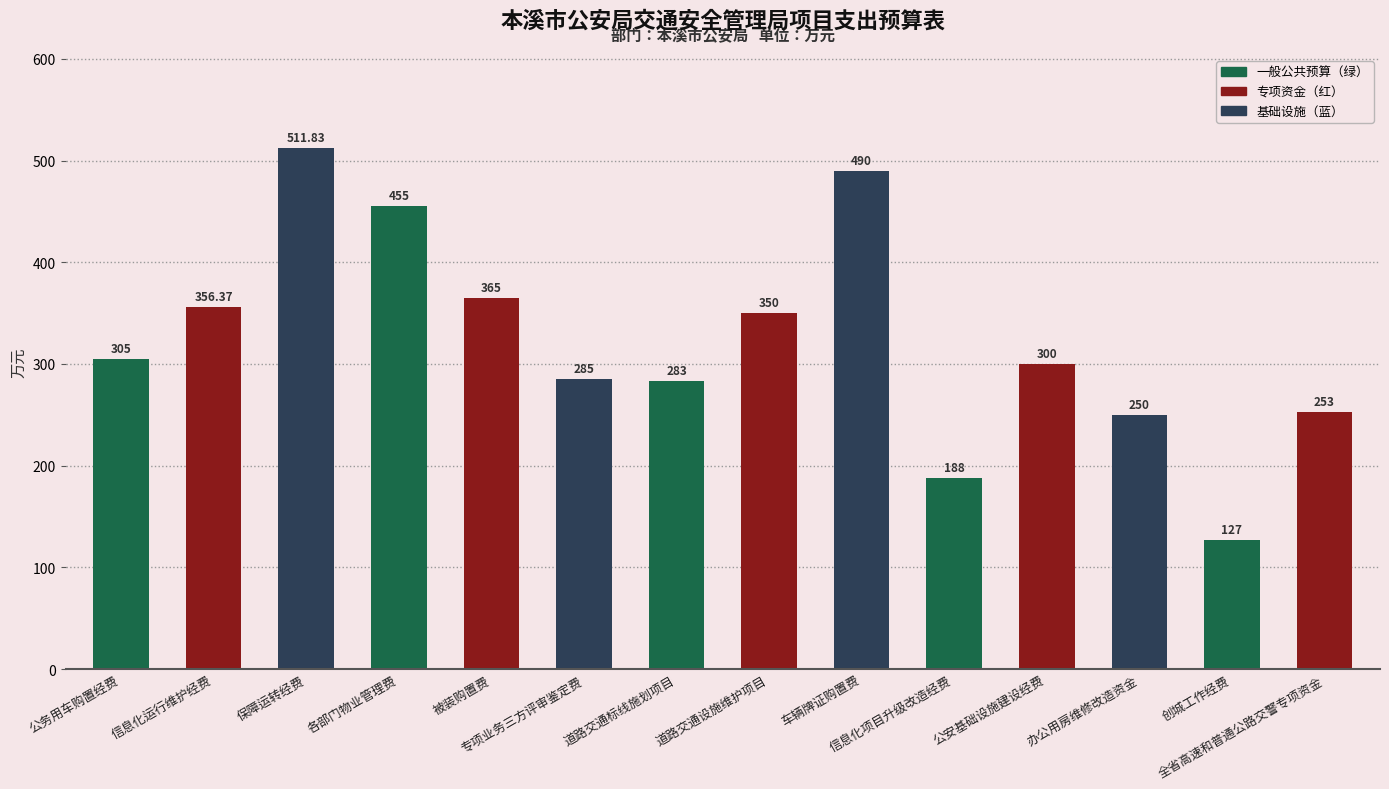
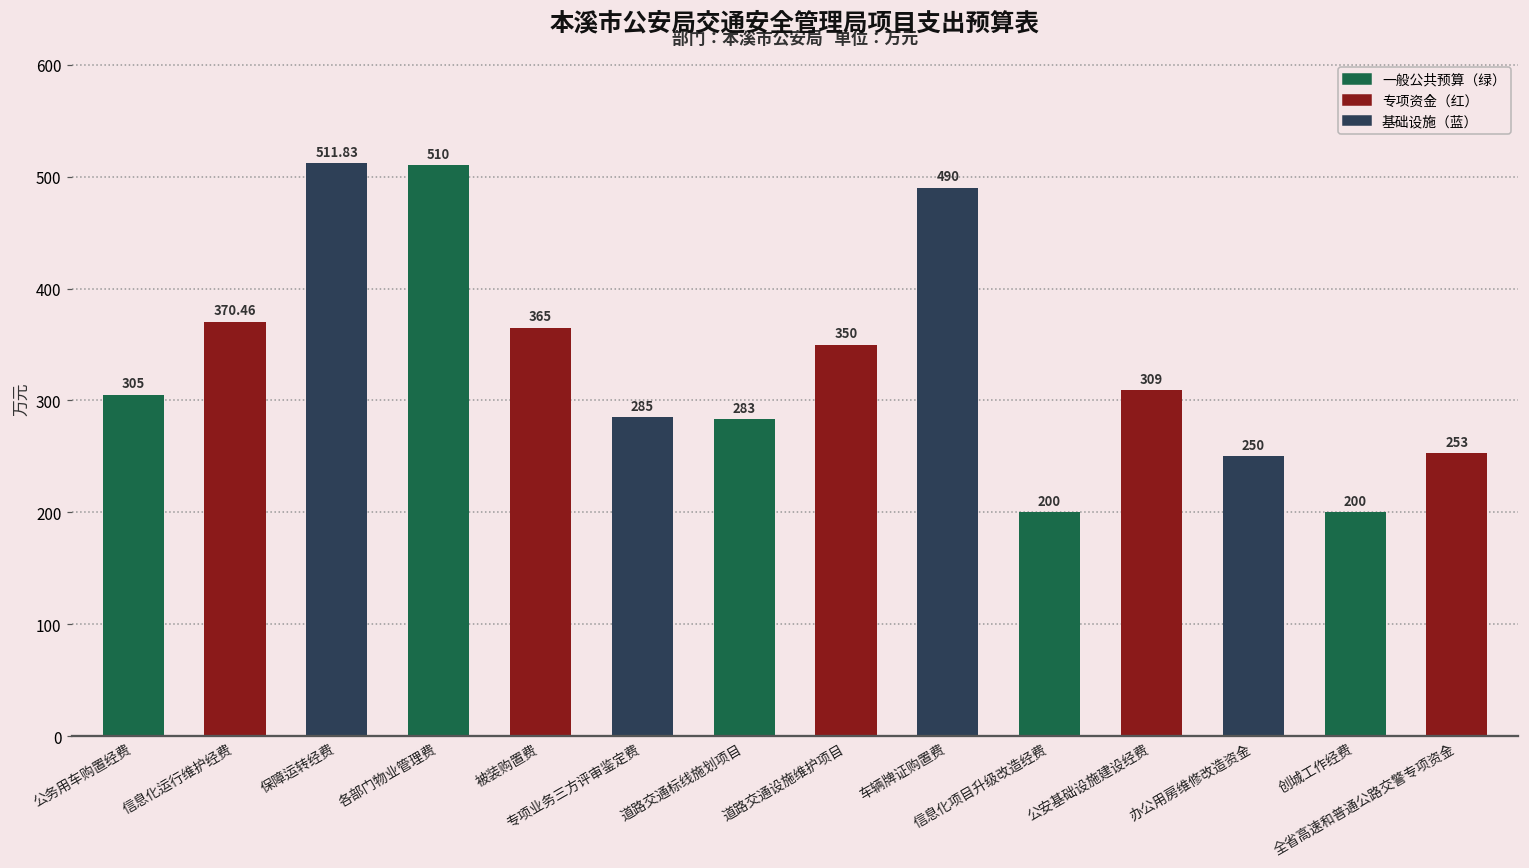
信息化运行维护经费: 356.37 -> 370.46
各部门物业管理费: 455 -> 510
信息化项目升级改造经费: 188 -> 200
公安基础设施建设经费: 300 -> 309
创城工作经费: 127 -> 200
